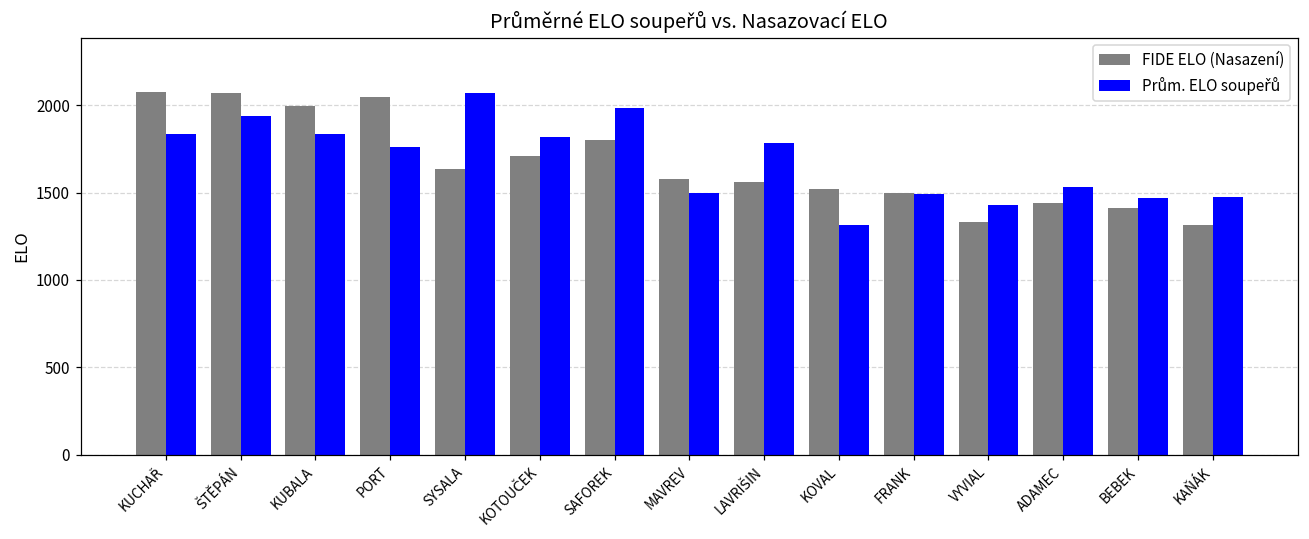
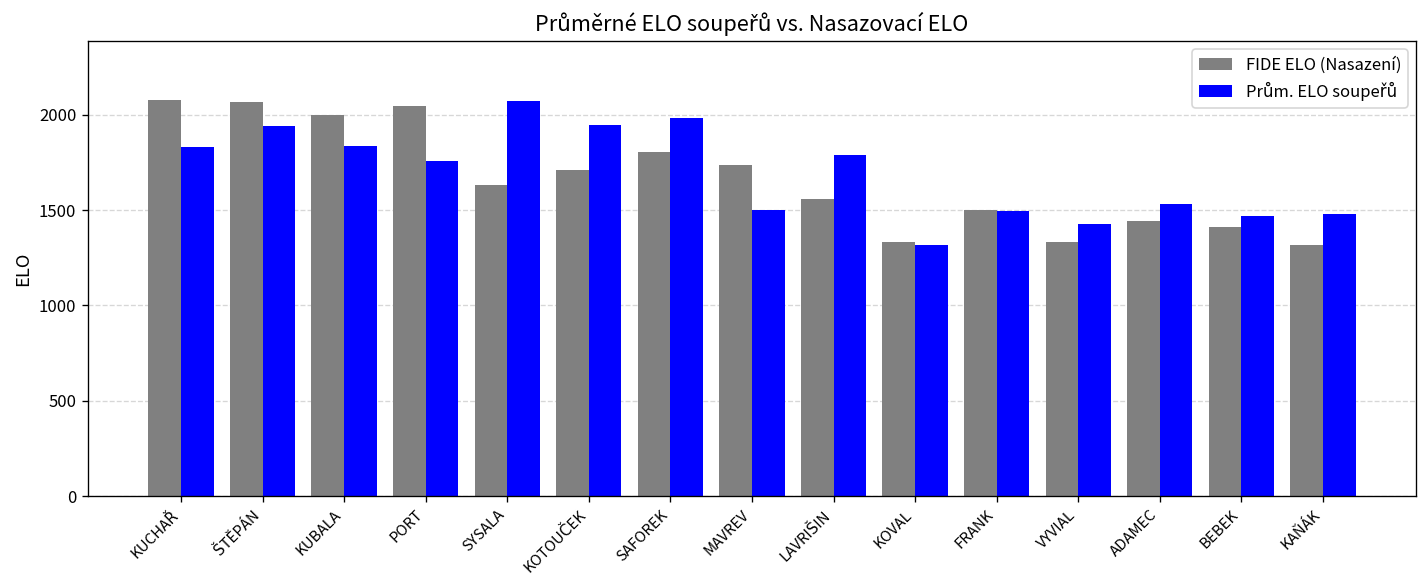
Prům. ELO soupeřů, KOTOUČEK: 1820 -> 1950
FIDE ELO (Nasazení), MAVREV: 1580 -> 1740
FIDE ELO (Nasazení), KOVAL: 1520 -> 1330
